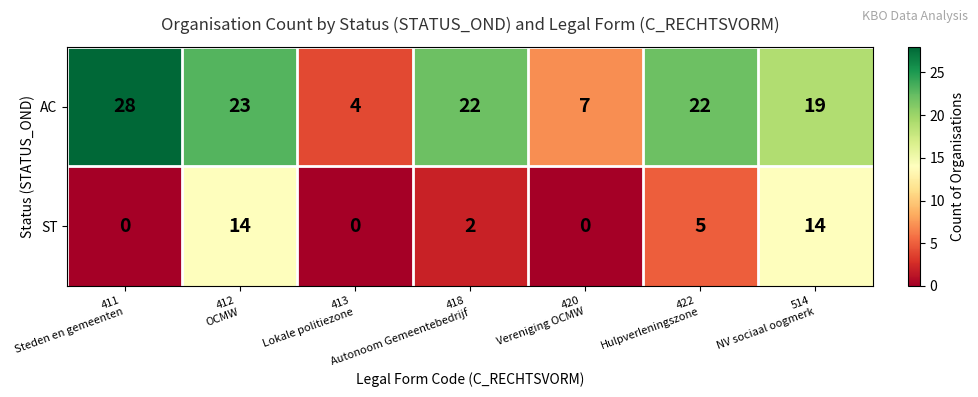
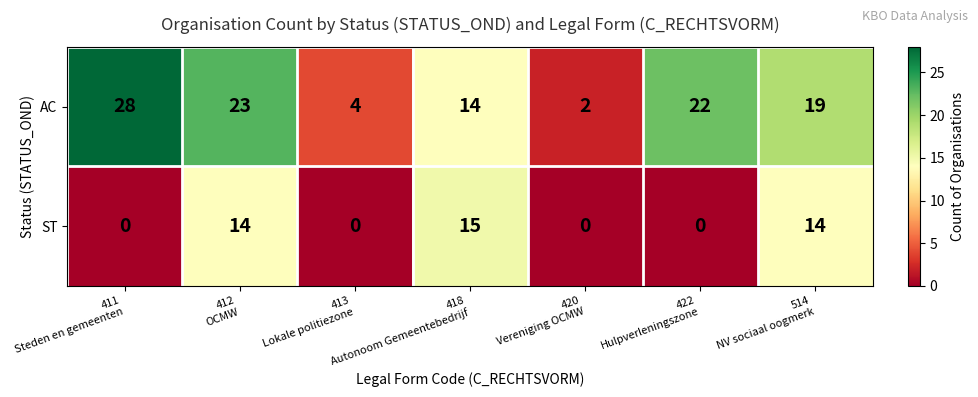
AC, 418 Autonoom Gemeentebedrijf: 22 -> 14
AC, 420 Vereniging OCMW: 7 -> 2
ST, 418 Autonoom Gemeentebedrijf: 2 -> 15
ST, 422 Hulpverleningszone: 5 -> 0
